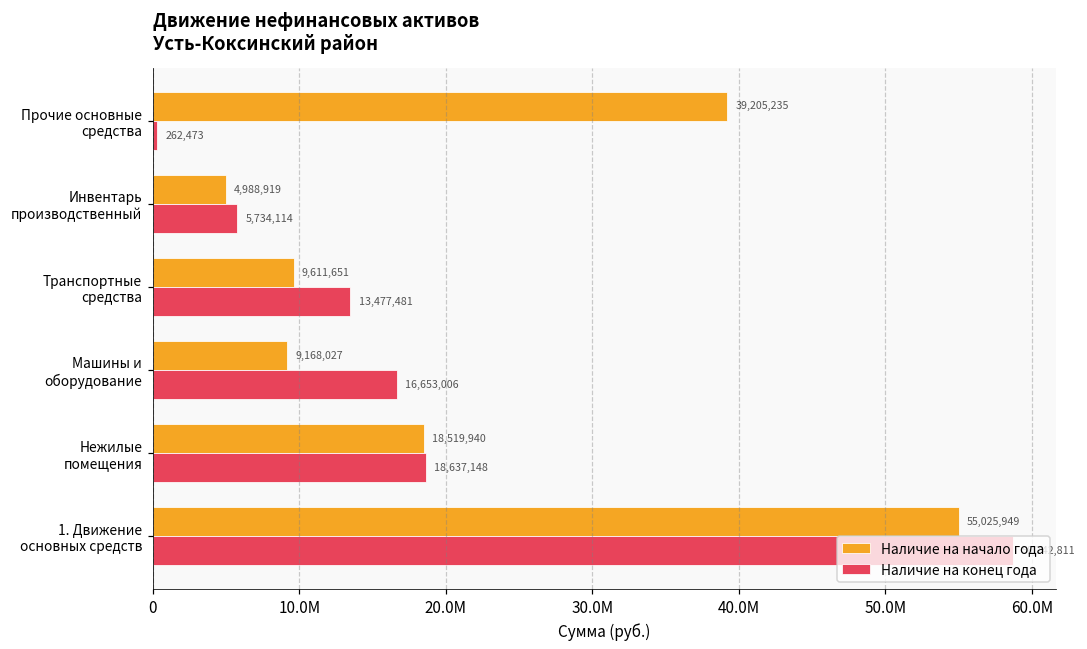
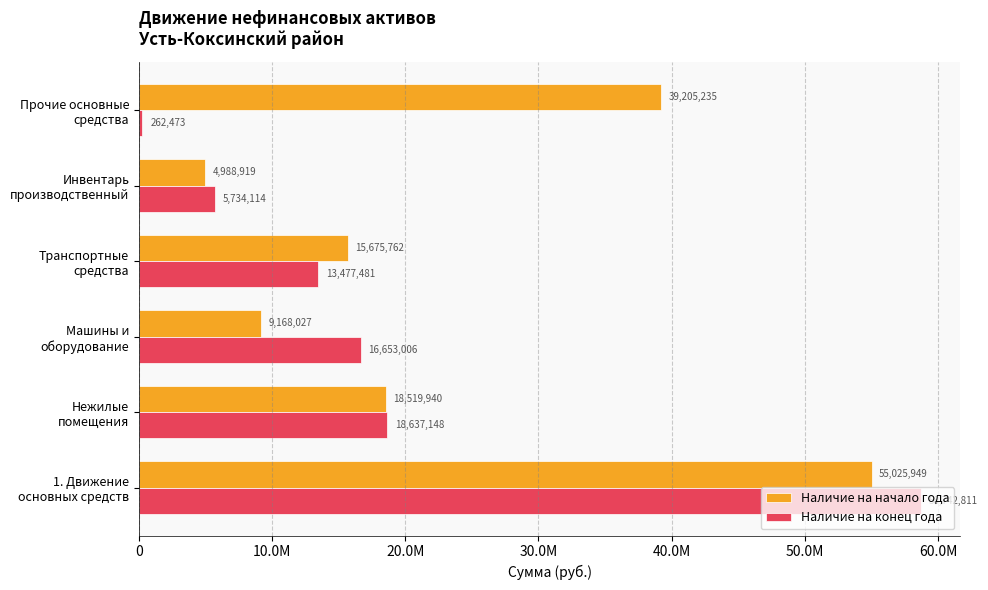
Наличие на начало года, Транспортные средства: 9,611,651 -> 15,675,762
